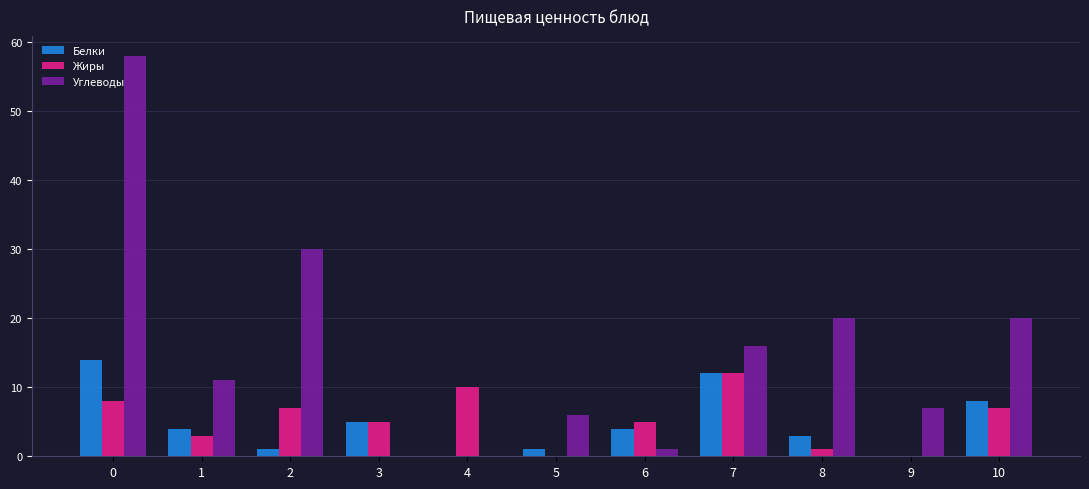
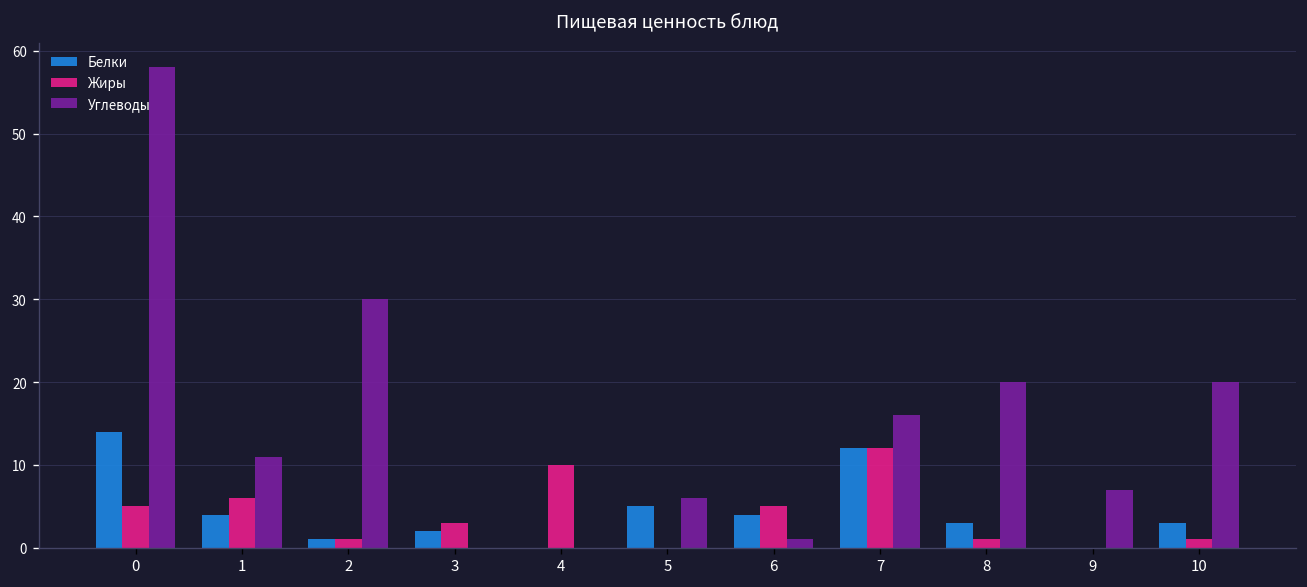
Жиры, 0: 8 -> 5
Жиры, 1: 3 -> 6
Жиры, 2: 7 -> 1
Белки, 3: 5 -> 2
Жиры, 3: 5 -> 3
Белки, 5: 1 -> 5
Белки, 10: 8 -> 3
Жиры, 10: 7 -> 1
